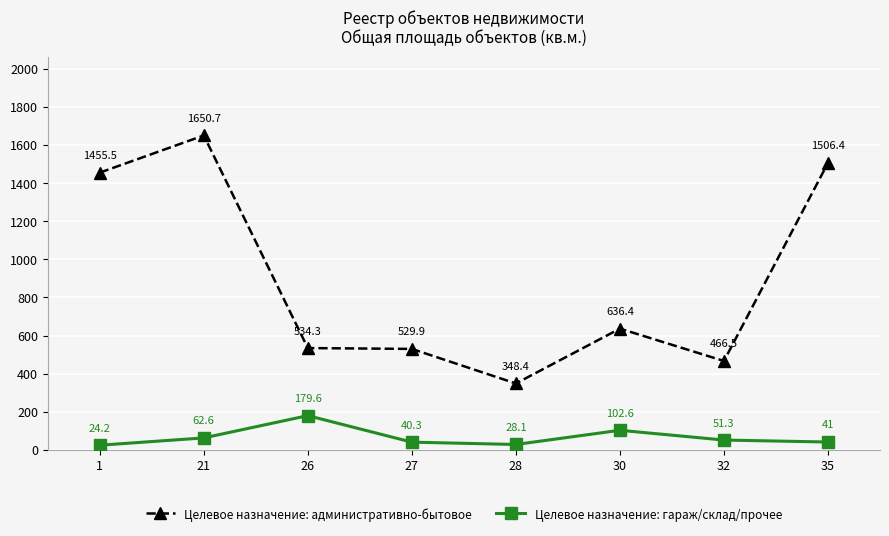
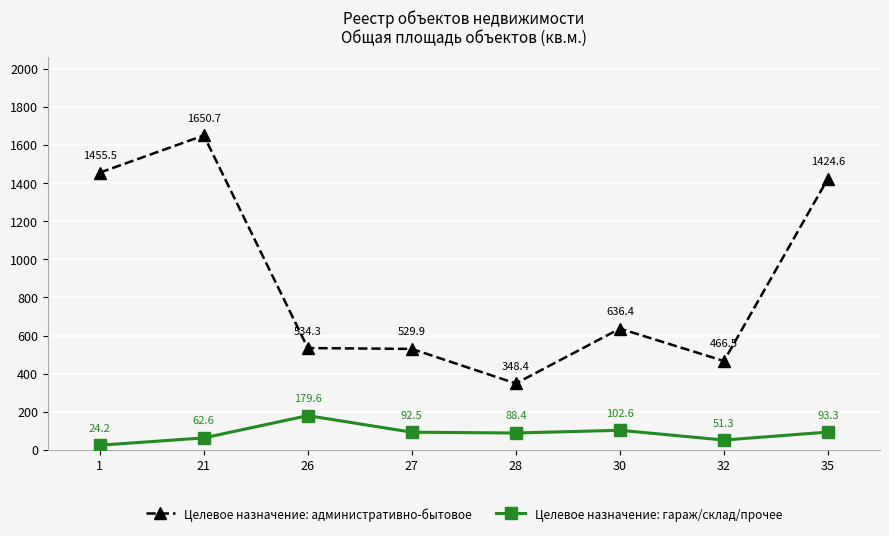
Целевое назначение: гараж/склад/прочее, 27: 40.3 -> 92.5
Целевое назначение: гараж/склад/прочее, 28: 28.1 -> 88.4
Целевое назначение: административно-бытовое, 35: 1506.4 -> 1424.6
Целевое назначение: гараж/склад/прочее, 35: 41 -> 93.3
